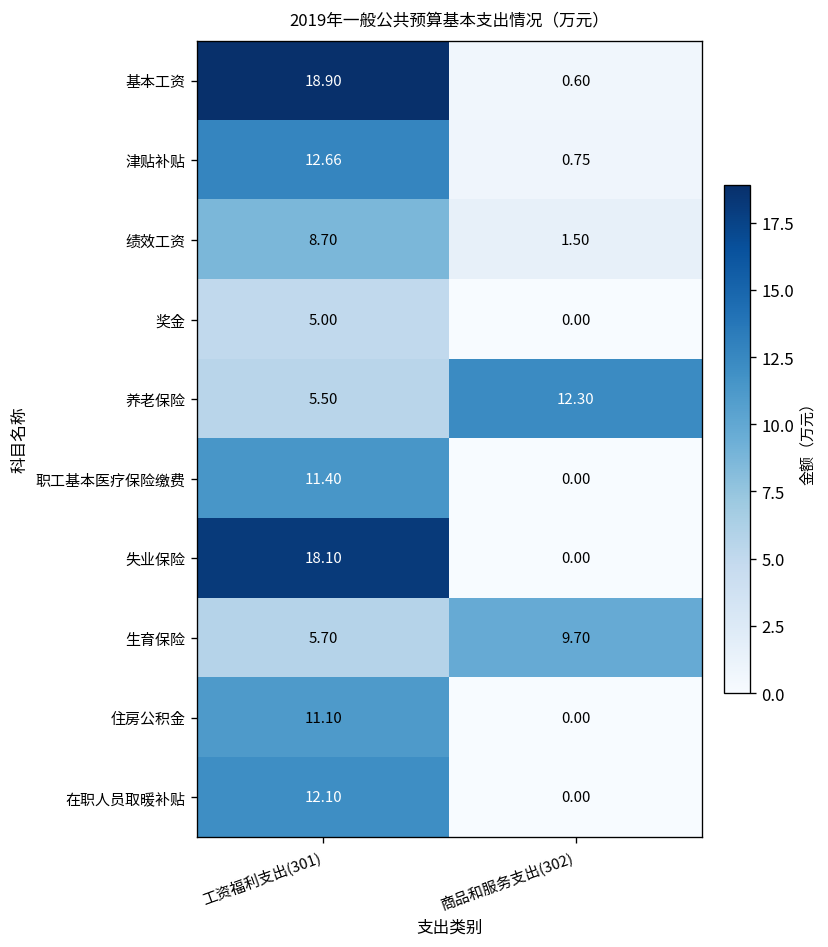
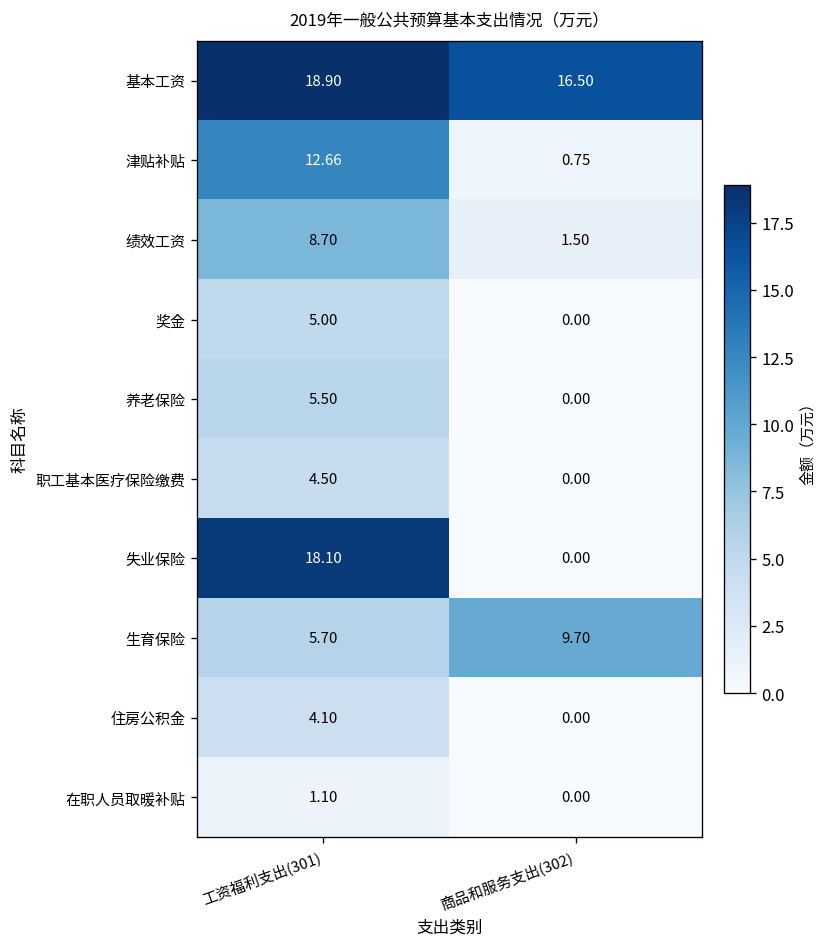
基本工资, 商品和服务支出(302): 0.60 -> 16.50
养老保险, 商品和服务支出(302): 12.30 -> 0.00
职工基本医疗保险缴费, 工资福利支出(301): 11.40 -> 4.50
住房公积金, 工资福利支出(301): 11.10 -> 4.10
在职人员取暖补贴, 工资福利支出(301): 12.10 -> 1.10
